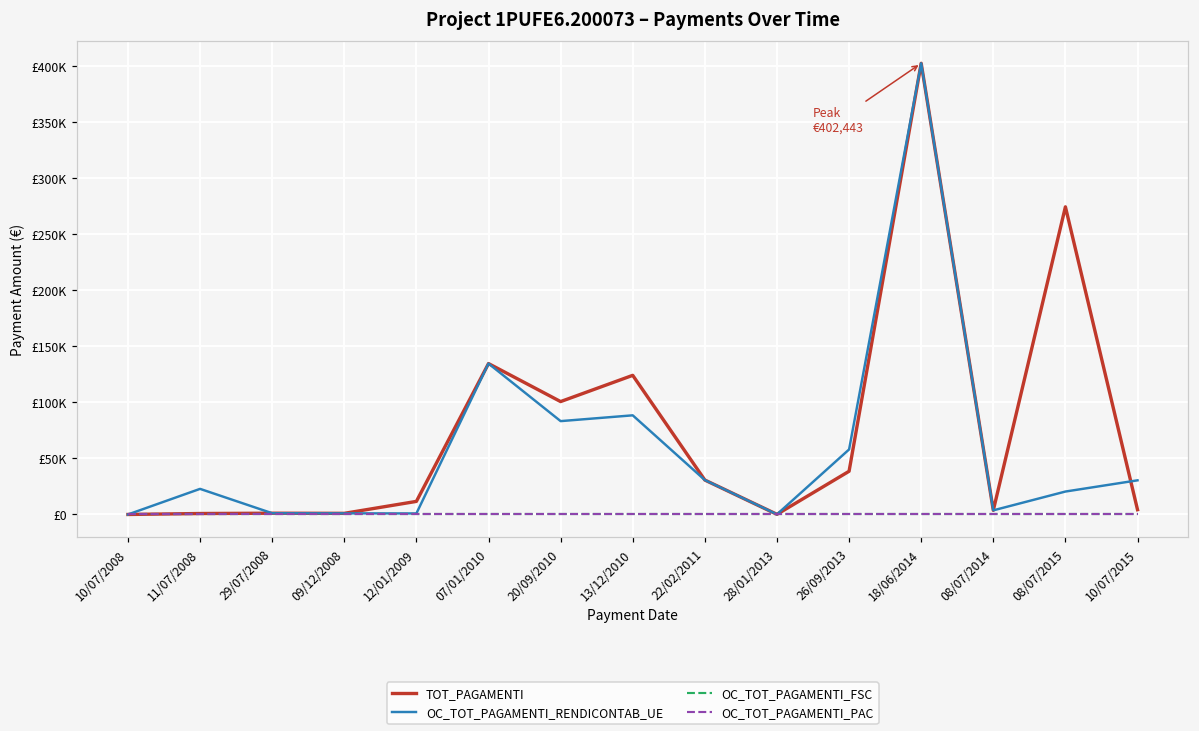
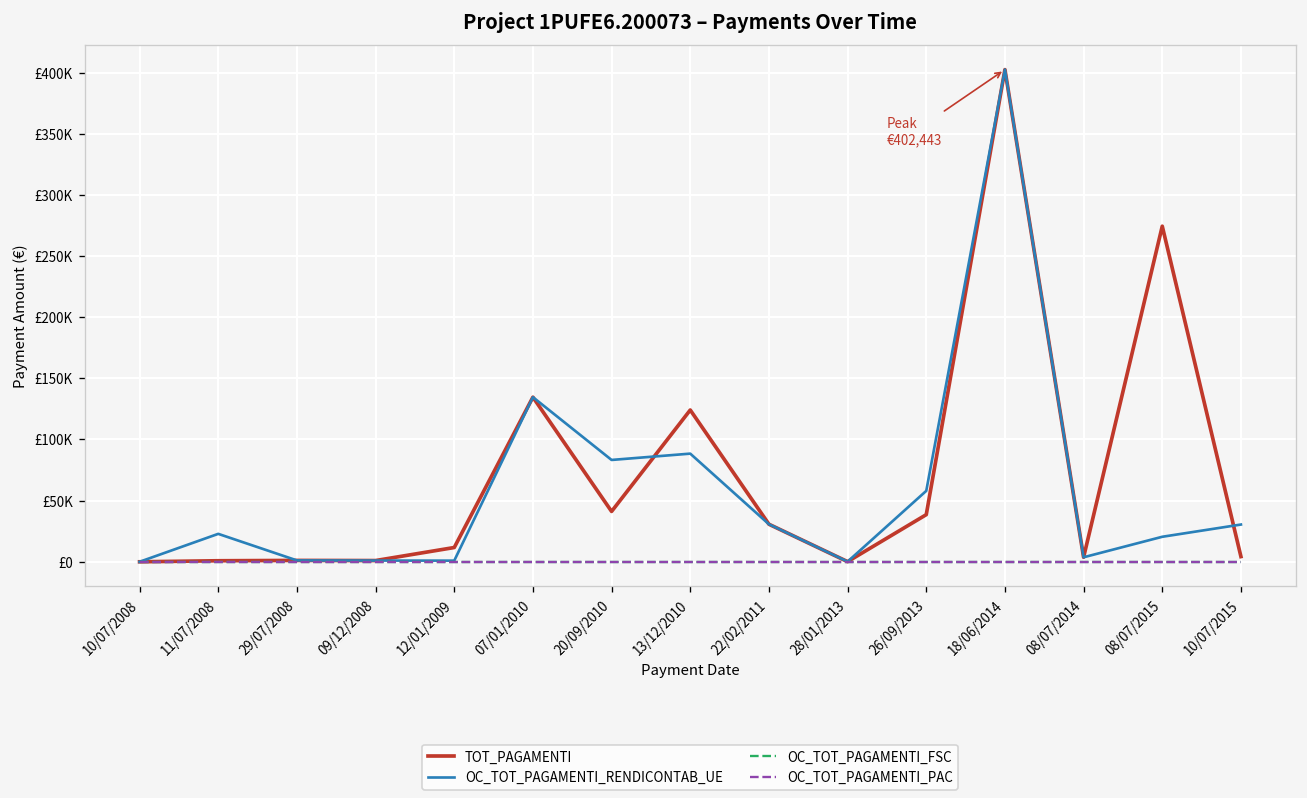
TOT_PAGAMENTI, 20/09/2010: £101000 -> £41000
